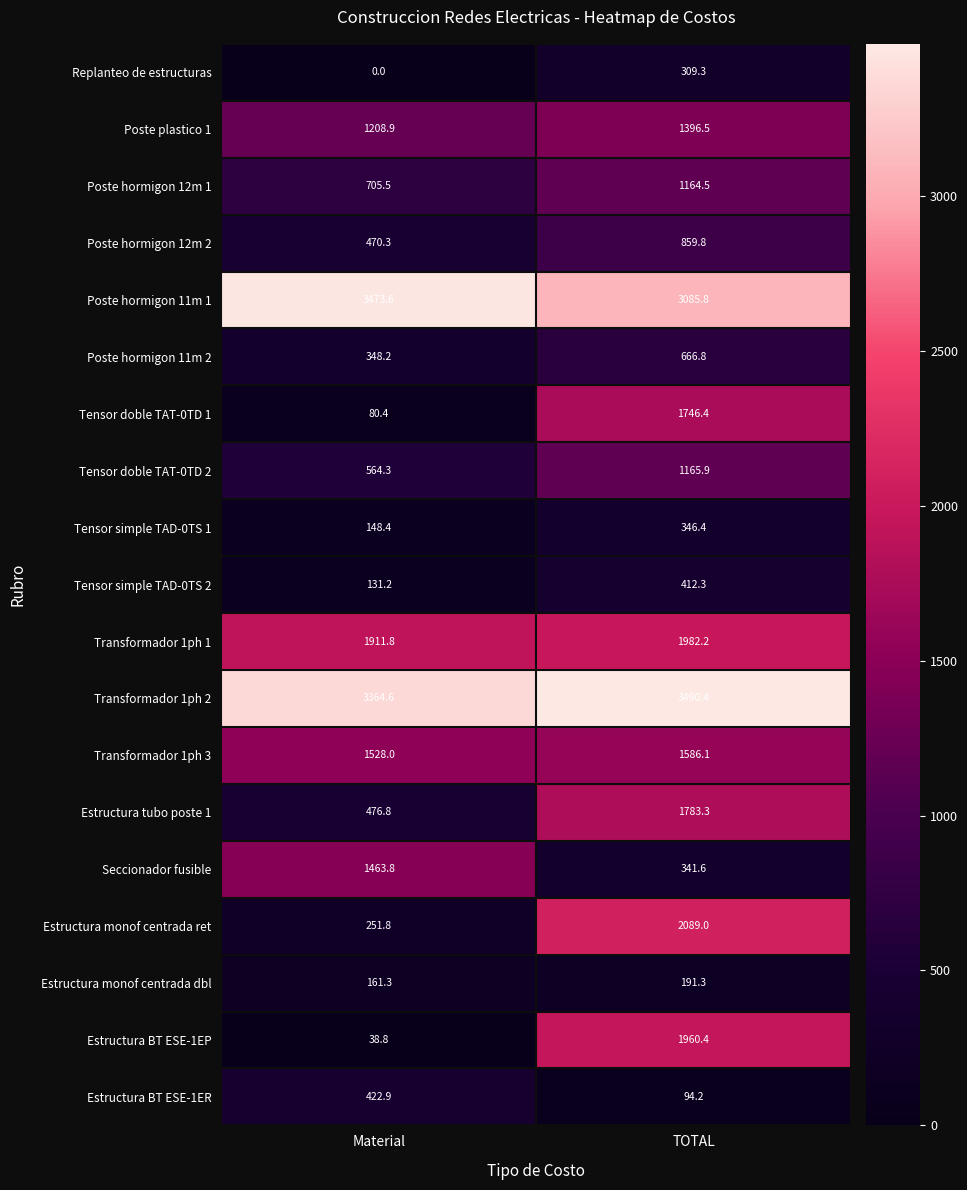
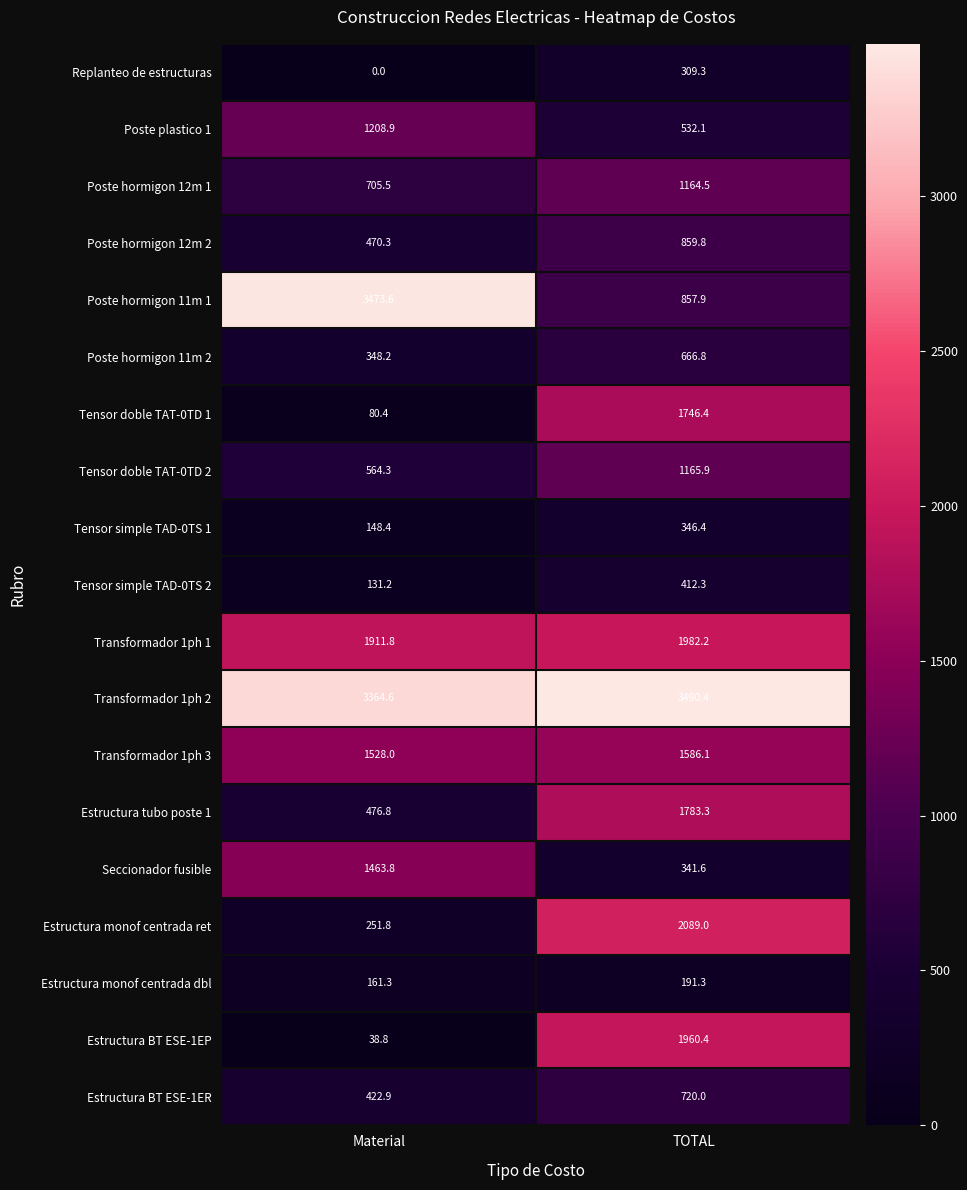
Poste plastico 1, TOTAL: 1396.5 -> 532.1
Poste hormigon 11m 1, TOTAL: 3085.8 -> 857.9
Estructura BT ESE-1ER, TOTAL: 94.2 -> 720.0
